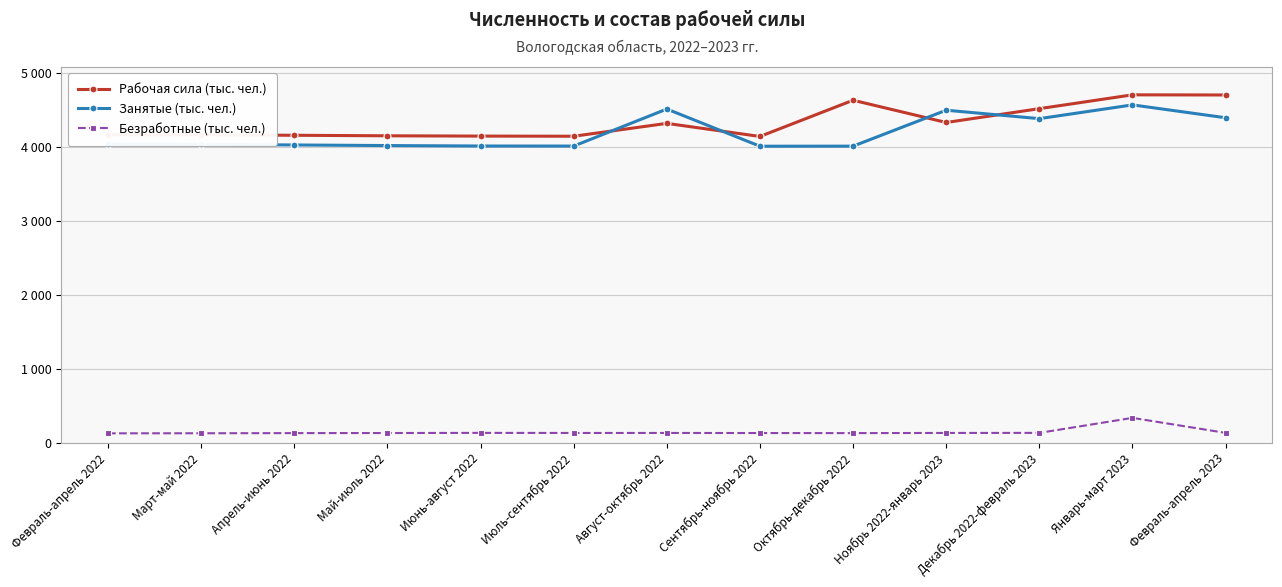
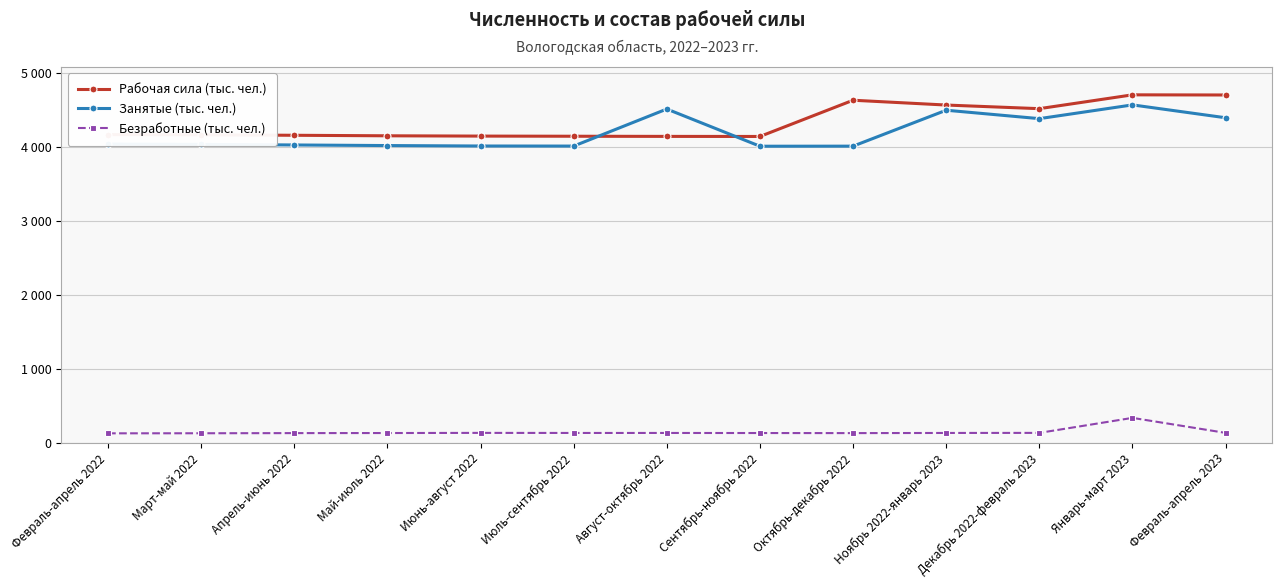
Рабочая сила (тыс. чел.), Август-октябрь 2022: 4300 -> 4100
Рабочая сила (тыс. чел.), Ноябрь 2022-январь 2023: 4300 -> 4600
